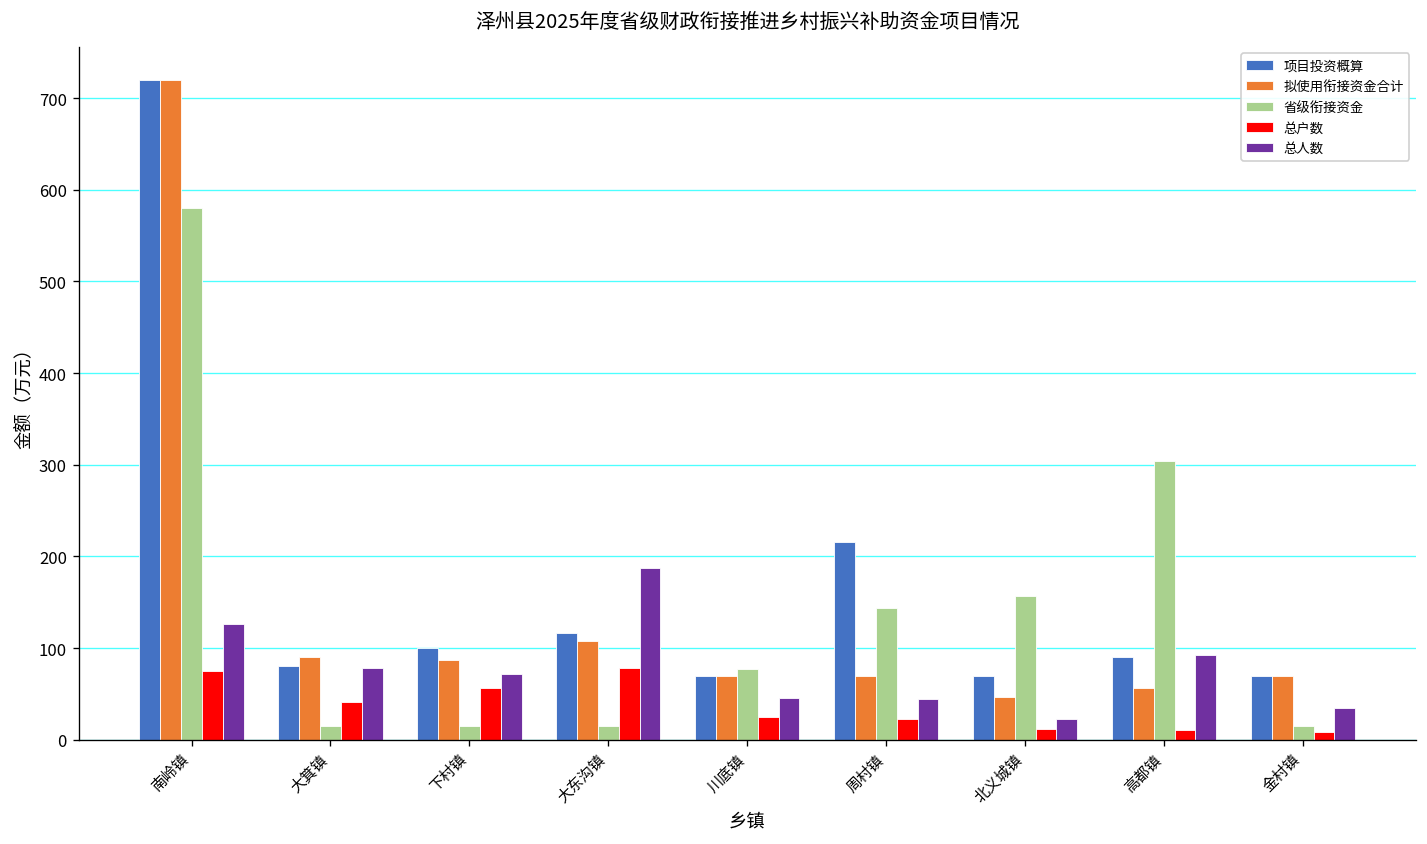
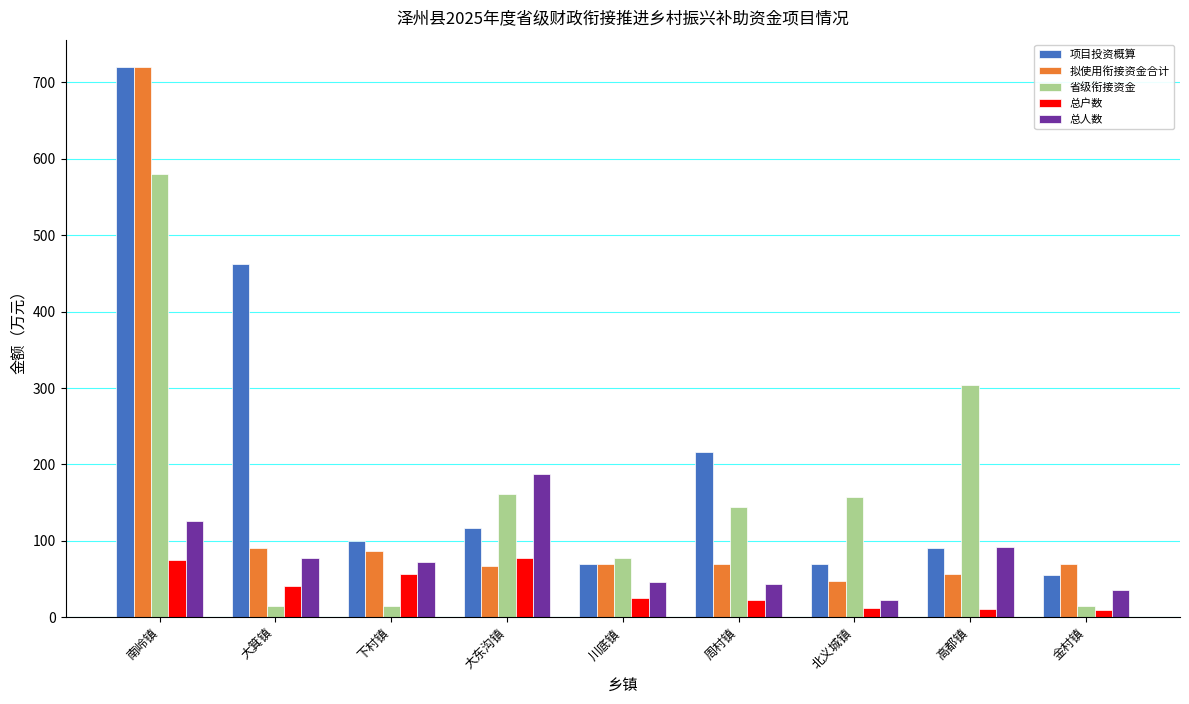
项目投资概算, 大箕镇: 80 -> 460
拟使用衔接资金合计, 大东沟镇: 110 -> 70
省级衔接资金, 大东沟镇: 20 -> 160
项目投资概算, 金村镇: 70 -> 60
